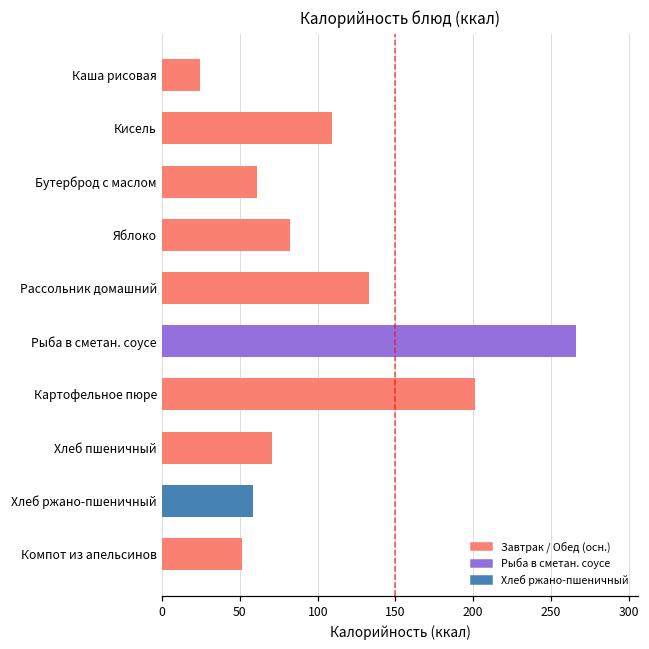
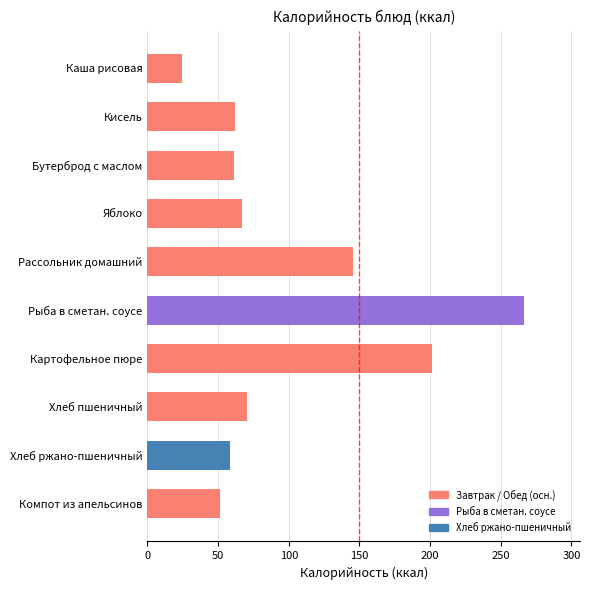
Кисель: 109 -> 62
Яблоко: 82 -> 67
Рассольник домашний: 133 -> 145
